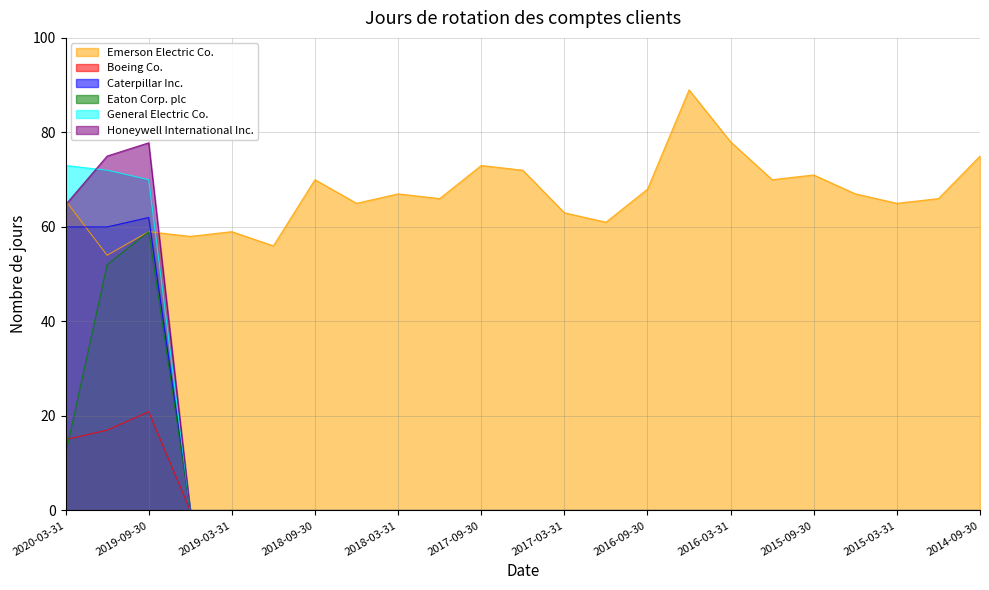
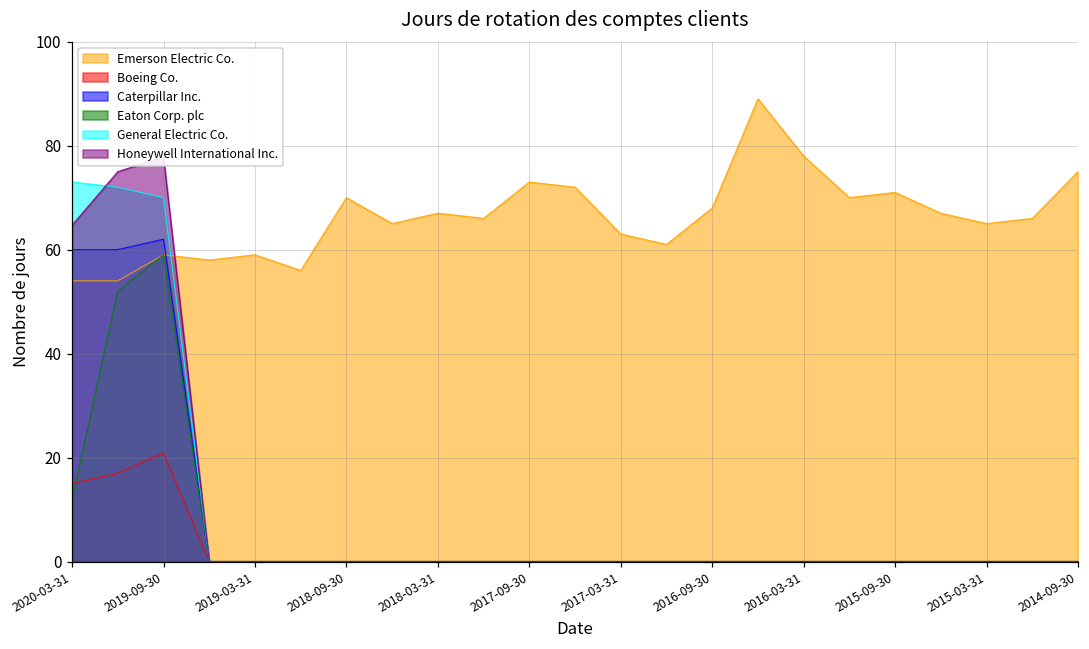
Emerson Electric Co., 2020-03-31: 66 -> 54
